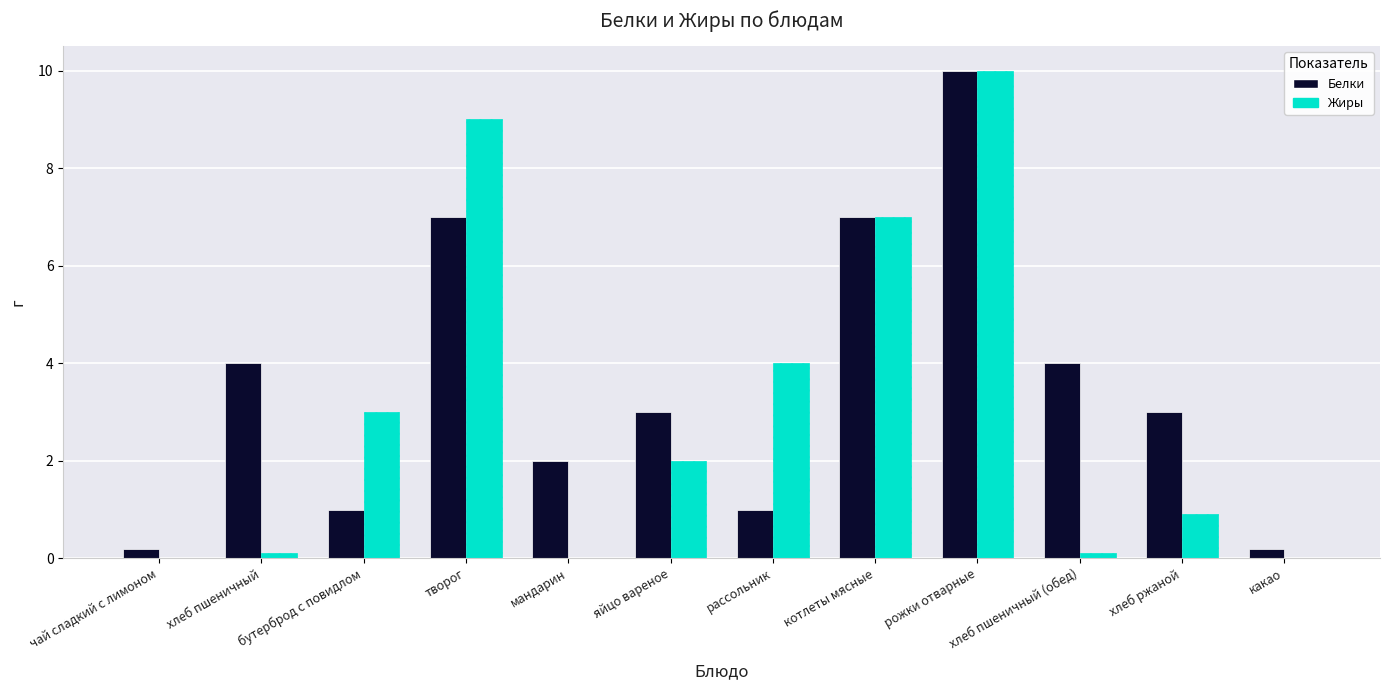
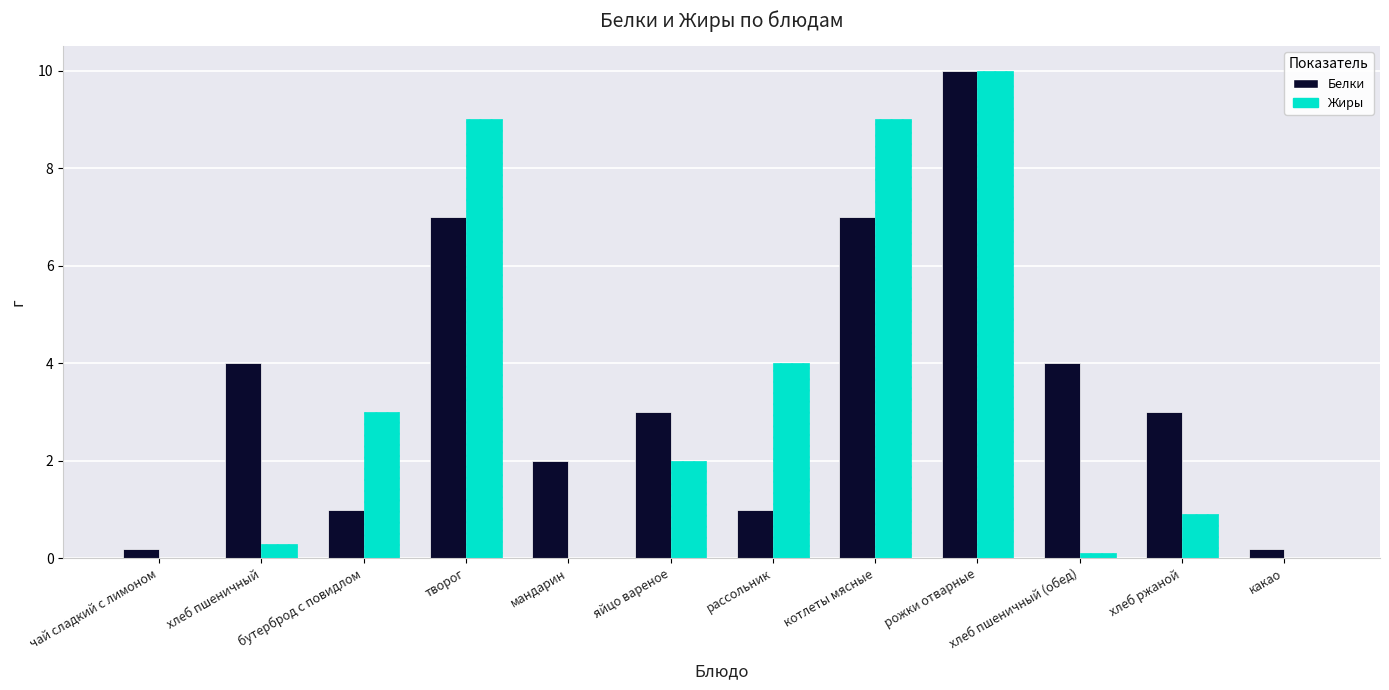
Жиры, хлеб пшеничный: 0.1 -> 0.3
Жиры, котлеты мясные: 7 -> 9
